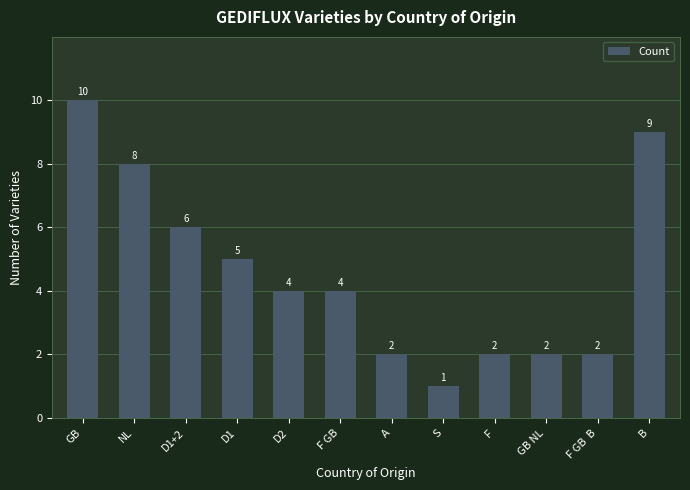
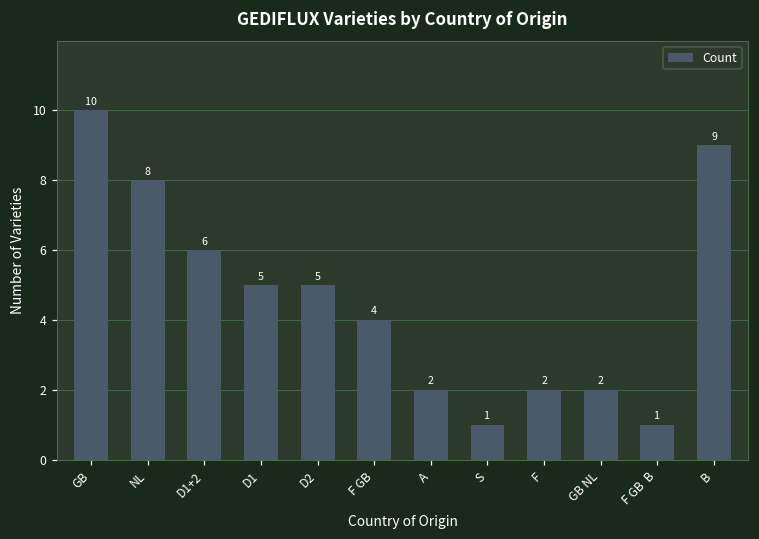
D2: 4 -> 5
F GB B: 2 -> 1
